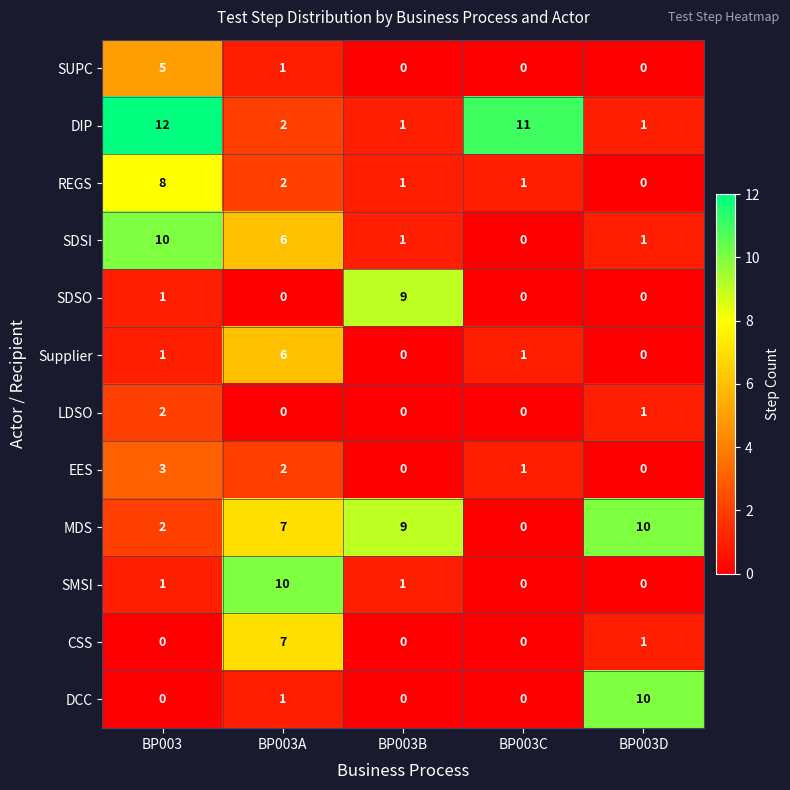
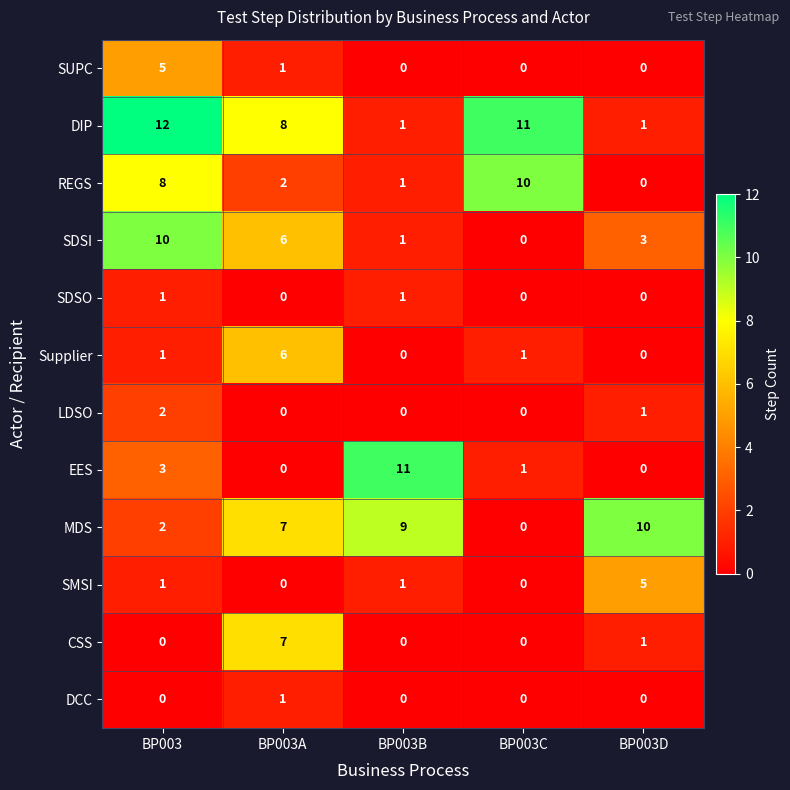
DIP, BP003A: 2 -> 8
REGS, BP003C: 1 -> 10
SDSI, BP003D: 1 -> 3
SDSO, BP003B: 9 -> 1
EES, BP003A: 2 -> 0
EES, BP003B: 0 -> 11
SMSI, BP003A: 10 -> 0
SMSI, BP003D: 0 -> 5
DCC, BP003D: 10 -> 0
